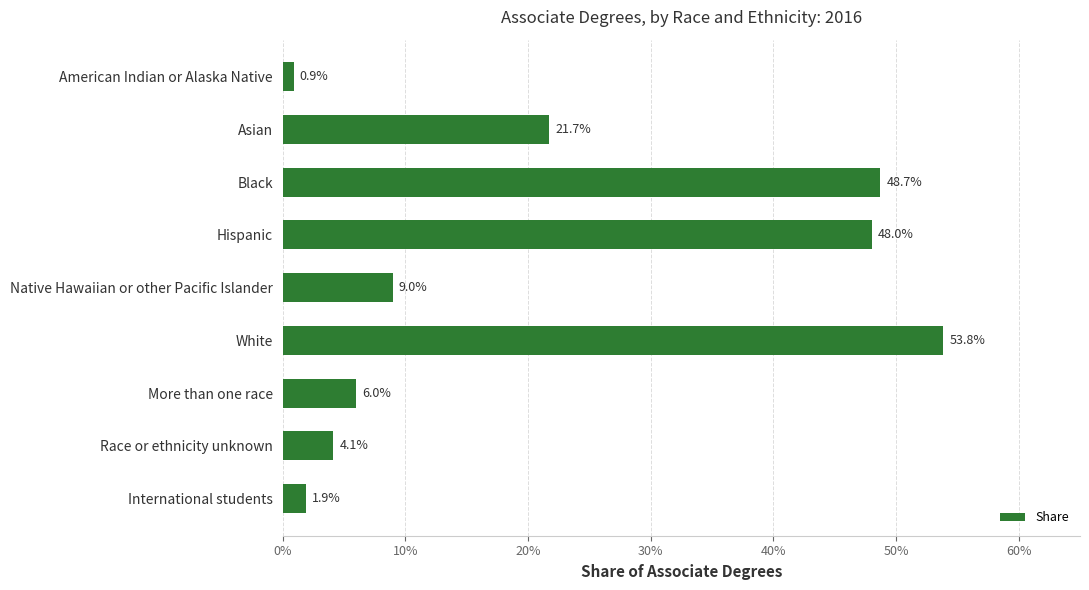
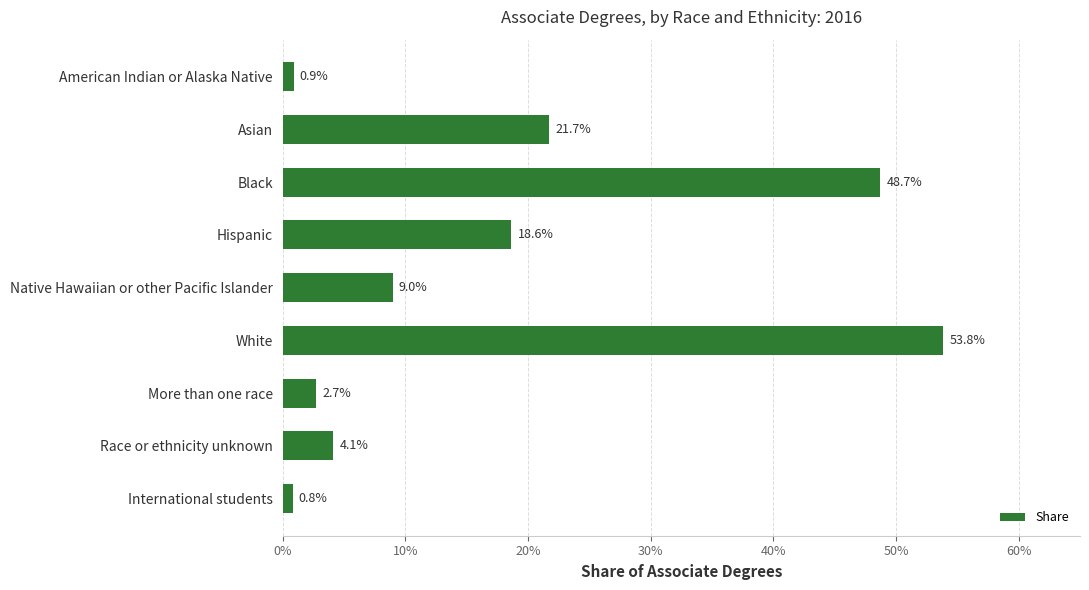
Hispanic: 48.0% -> 18.6%
More than one race: 6.0% -> 2.7%
International students: 1.9% -> 0.8%
